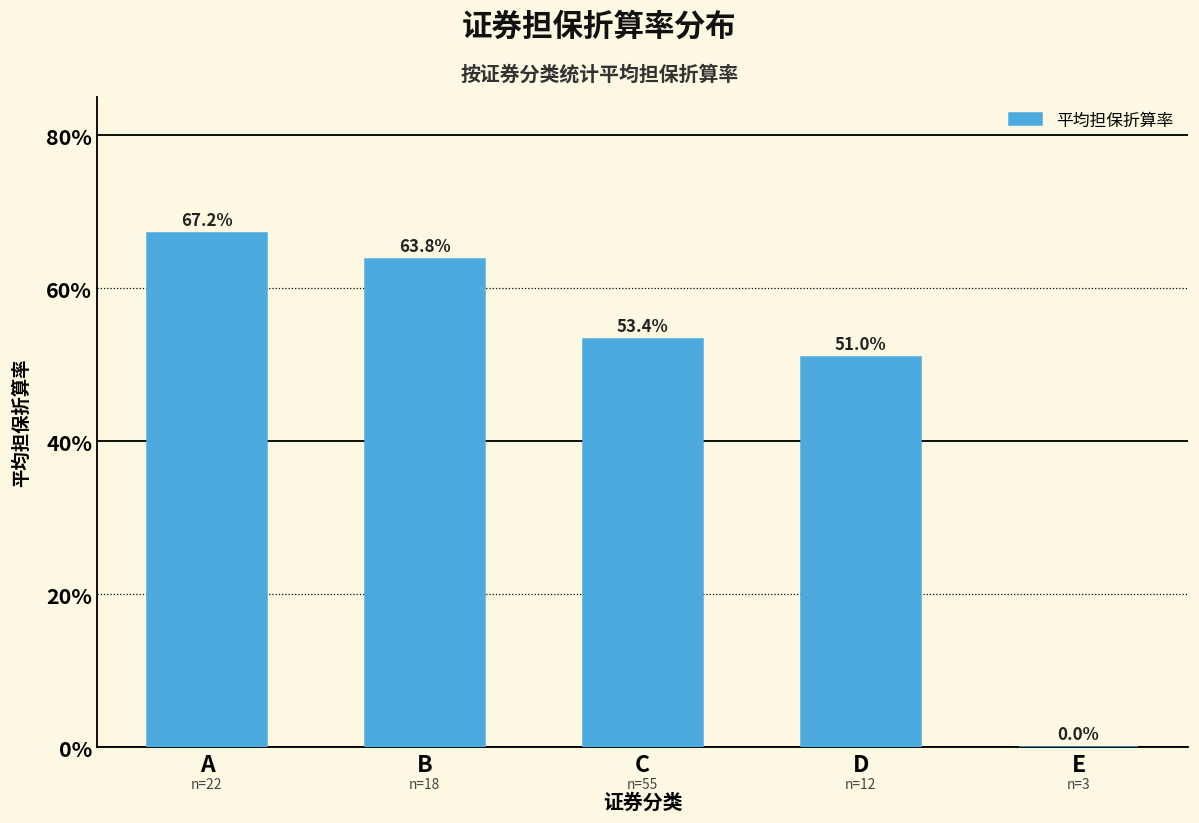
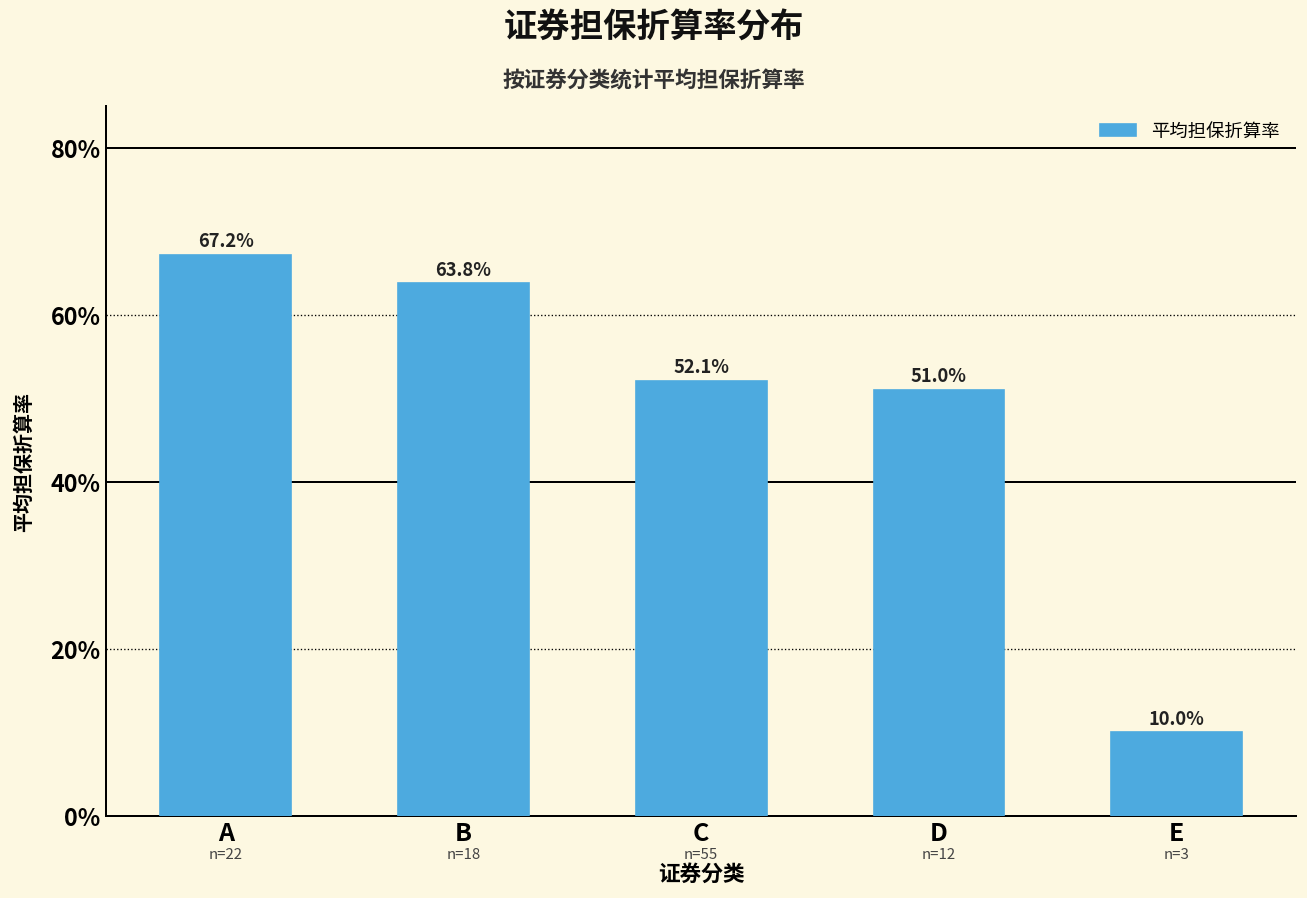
C: 53.4% -> 52.1%
E: 0.0% -> 10.0%
